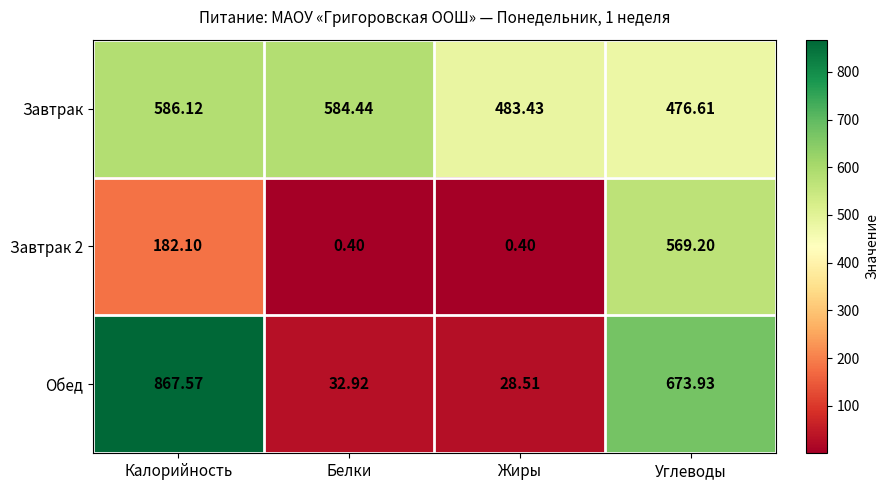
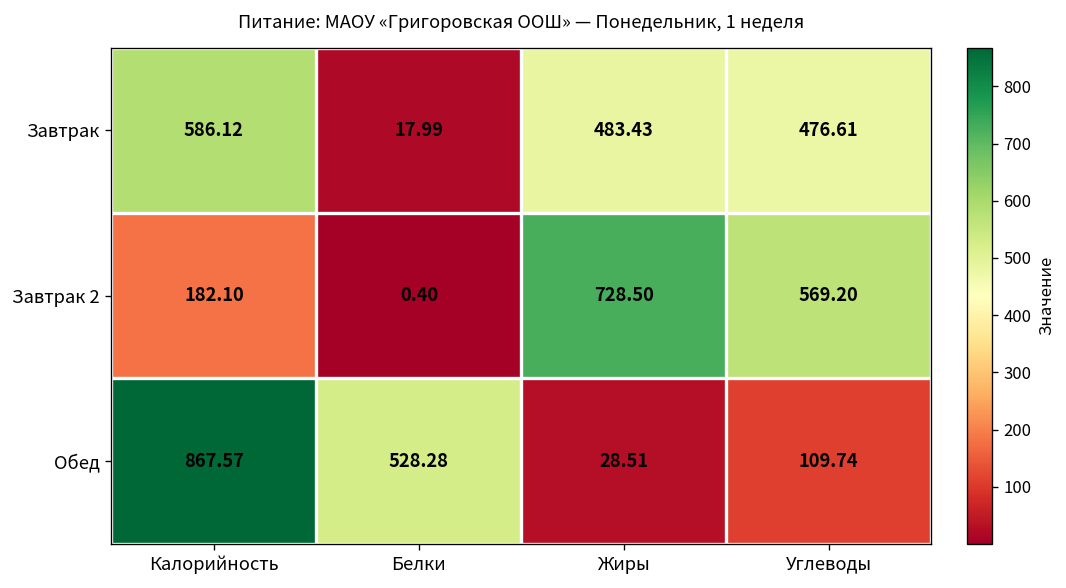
Завтрак, Белки: 584.44 -> 17.99
Завтрак 2, Жиры: 0.40 -> 728.50
Обед, Белки: 32.92 -> 528.28
Обед, Углеводы: 673.93 -> 109.74
